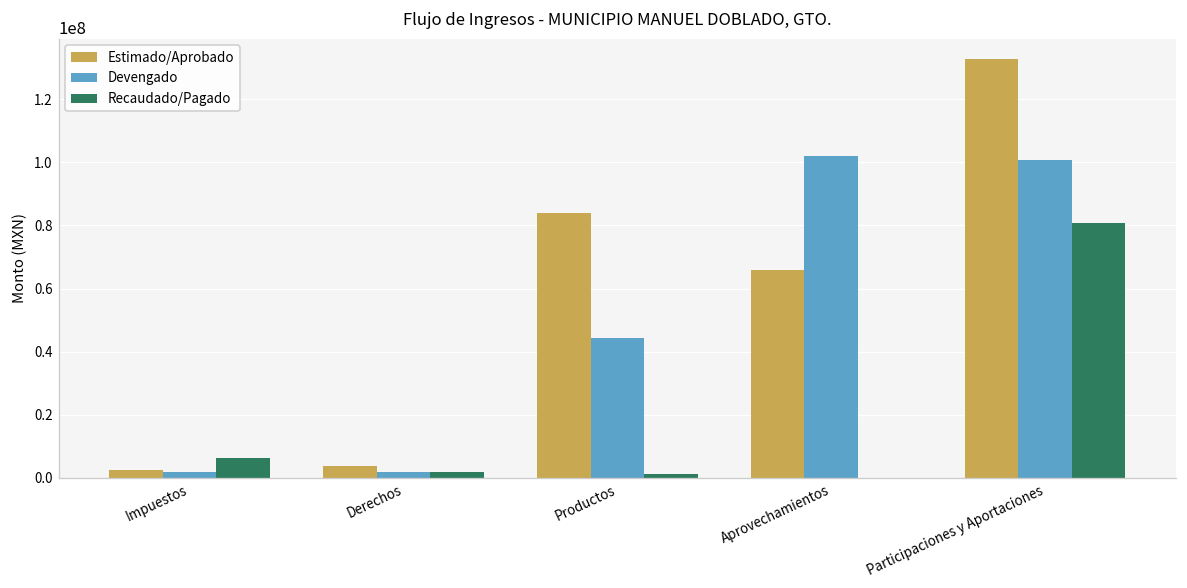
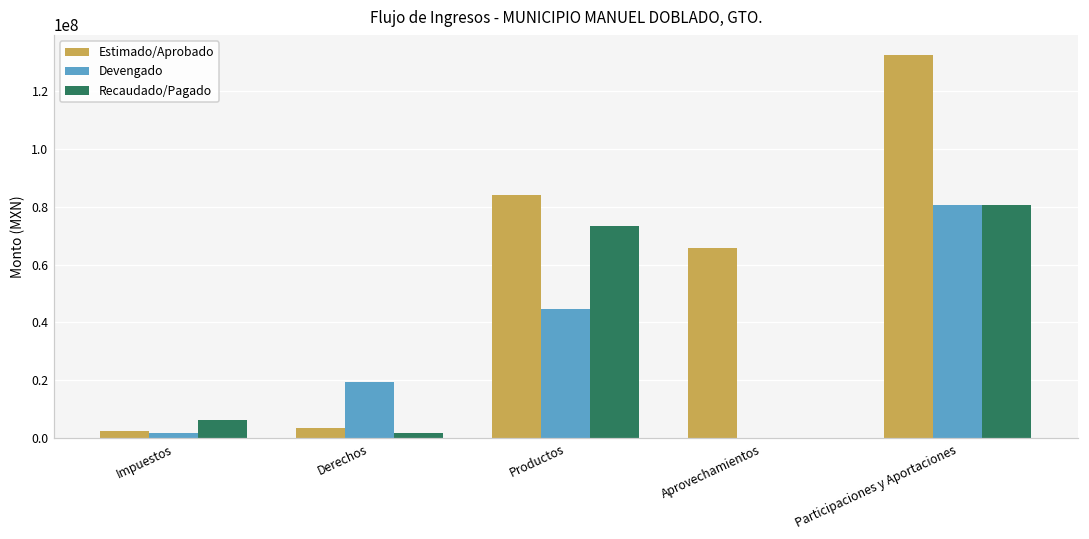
Devengado, Derechos: 2000000 -> 19000000
Recaudado/Pagado, Productos: 1000000 -> 73000000
Devengado, Aprovechamientos: 102000000 -> 0
Devengado, Participaciones y Aportaciones: 101000000 -> 81000000
